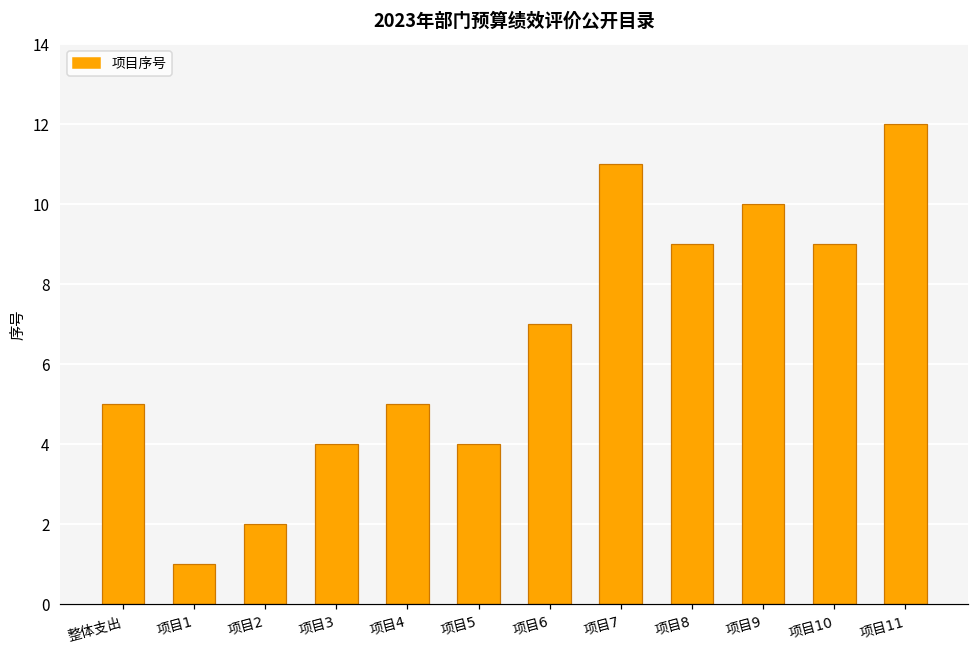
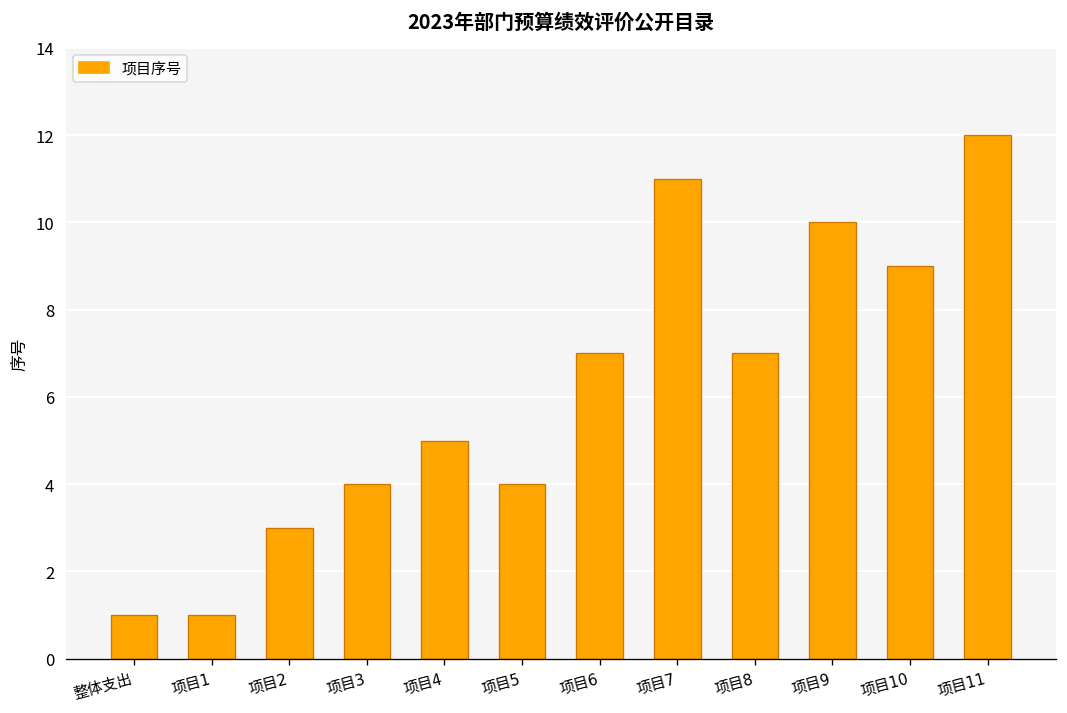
整体支出: 5 -> 1
项目2: 2 -> 3
项目8: 9 -> 7
